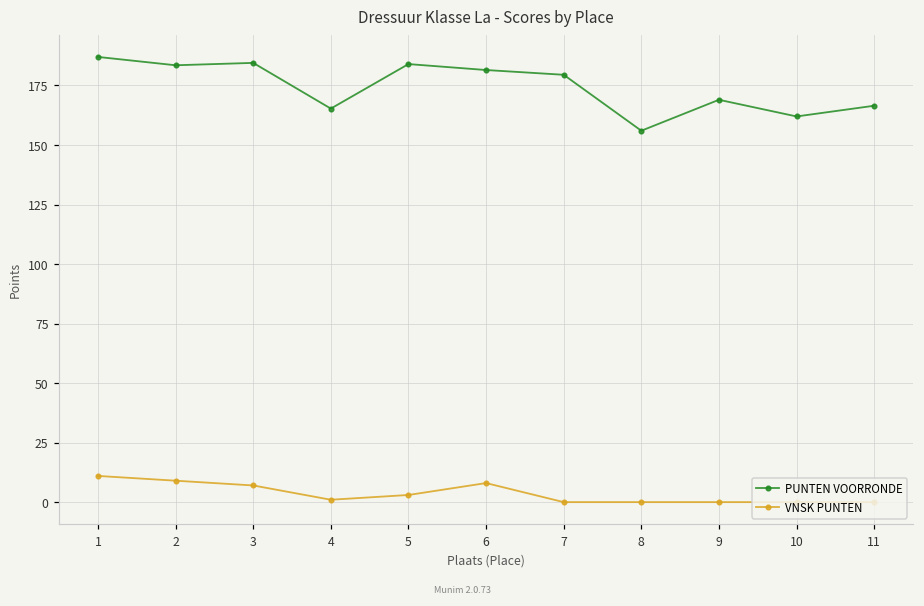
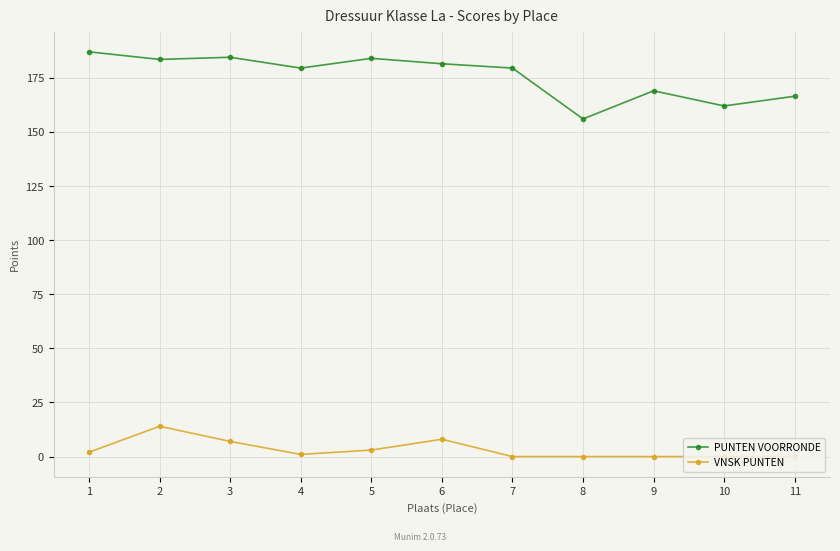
VNSK PUNTEN, 1: 11 -> 2
VNSK PUNTEN, 2: 9 -> 14
PUNTEN VOORRONDE, 4: 165 -> 180
